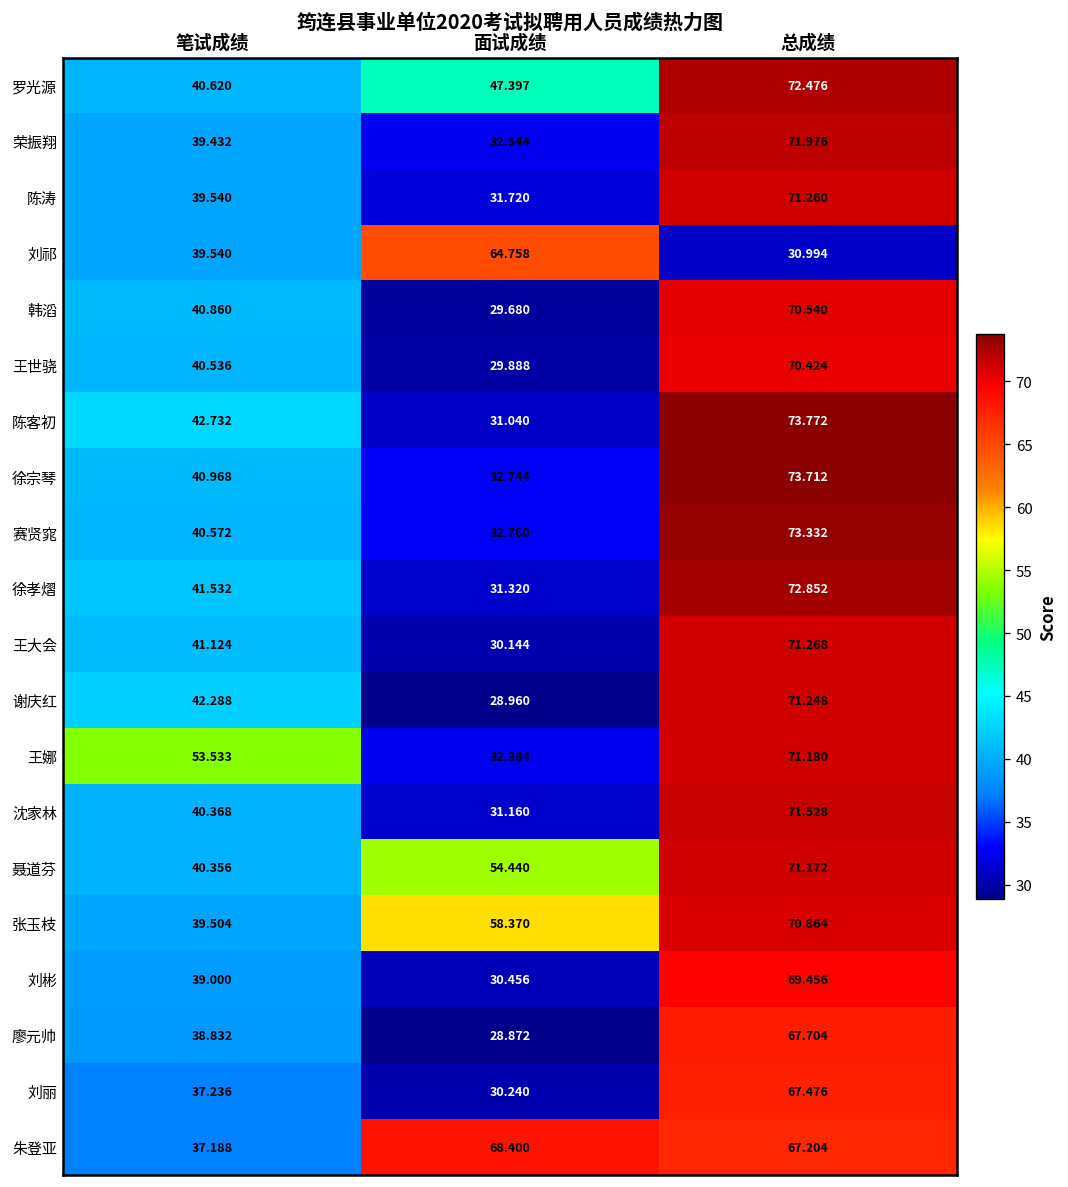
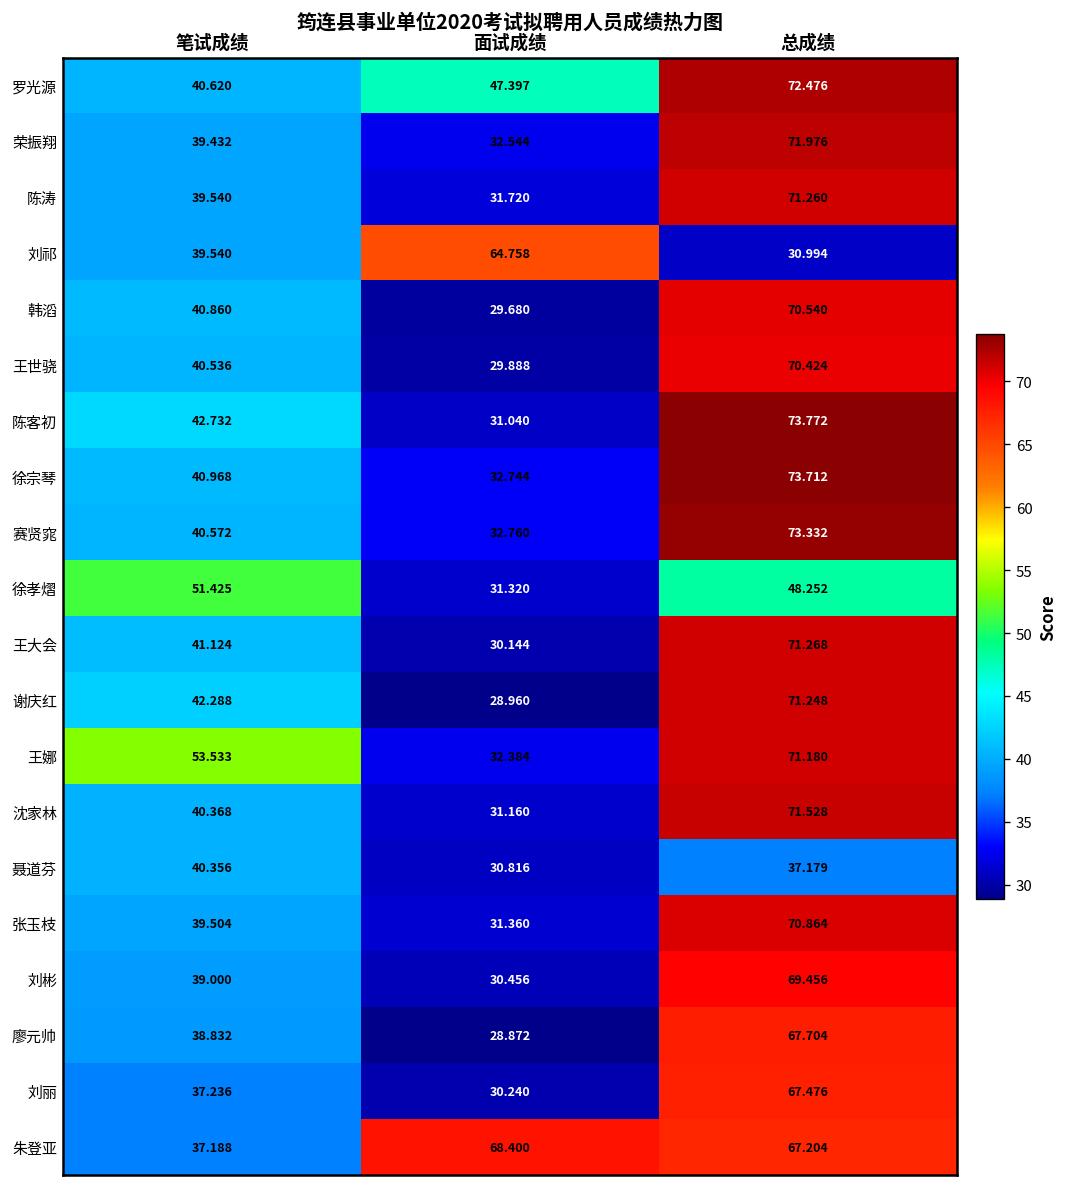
徐孝熠, 笔试成绩: 41.532 -> 51.425
徐孝熠, 总成绩: 72.852 -> 48.252
聂道芬, 面试成绩: 54.440 -> 30.816
聂道芬, 总成绩: 71.172 -> 37.179
张玉枝, 面试成绩: 58.370 -> 31.360
